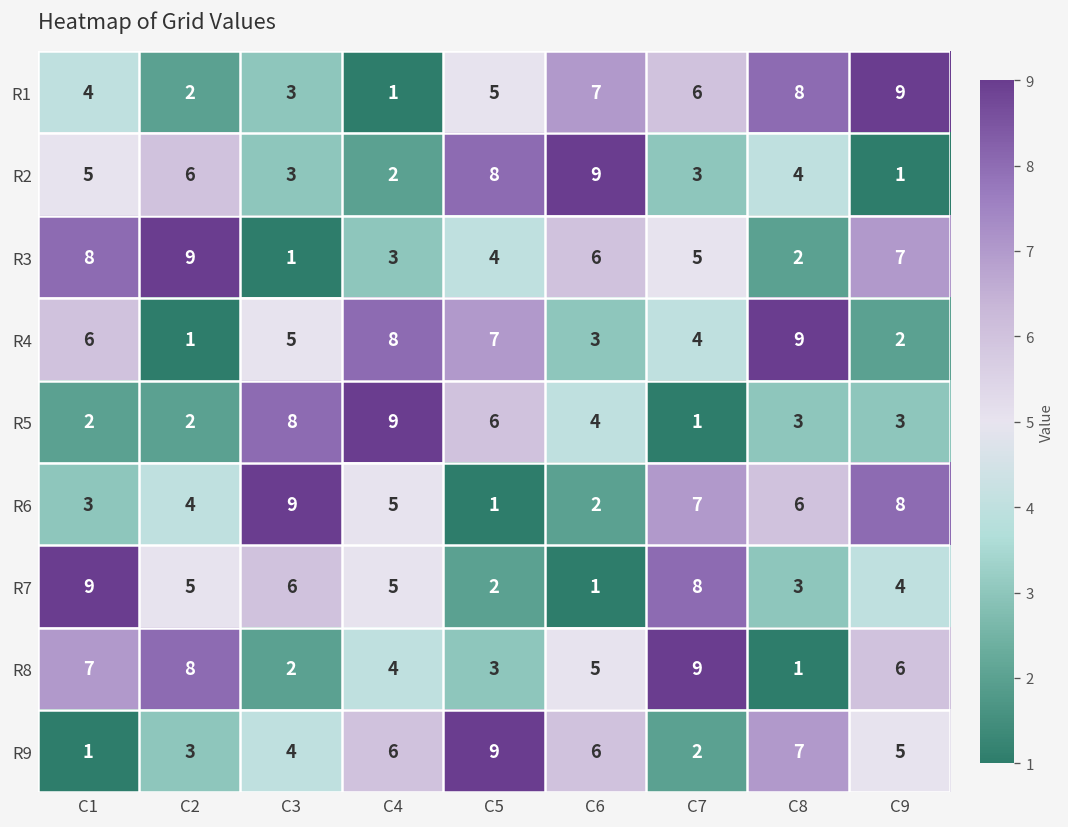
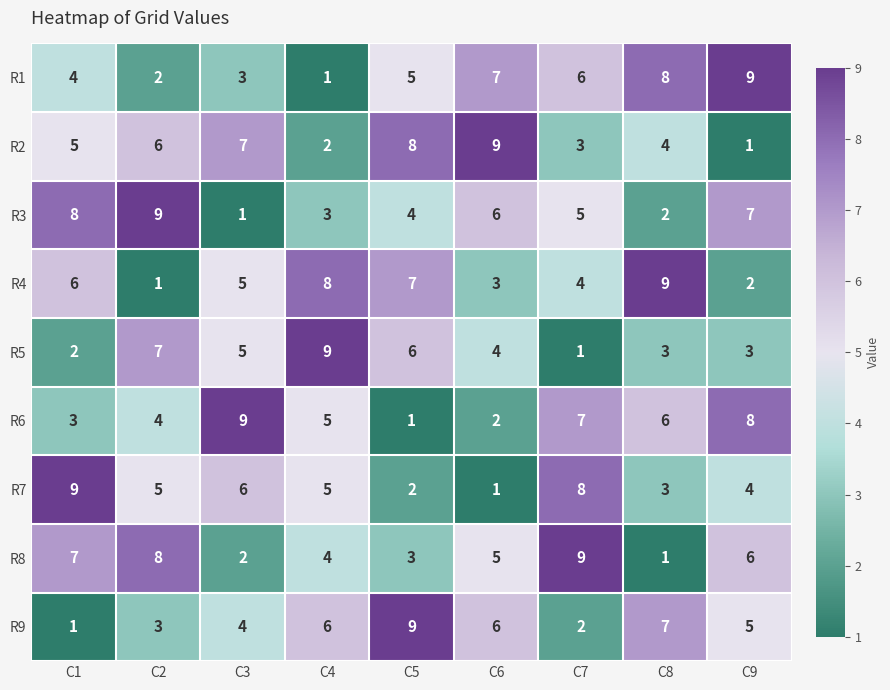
R2, C3: 3 -> 7
R5, C2: 2 -> 7
R5, C3: 8 -> 5
